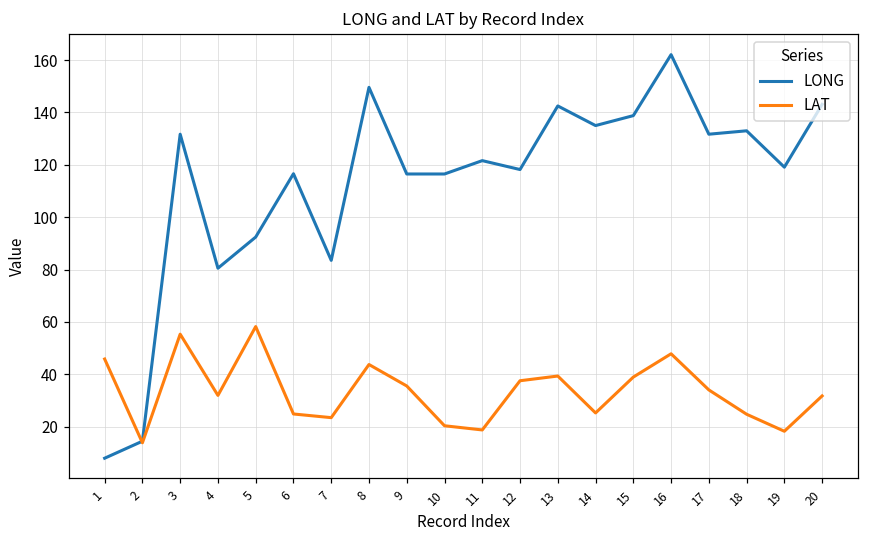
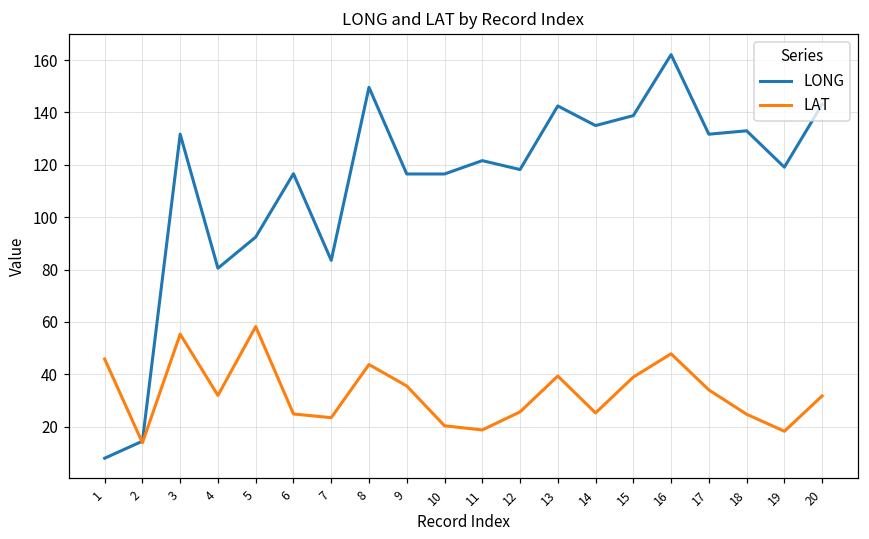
LAT, 12: 38 -> 26
